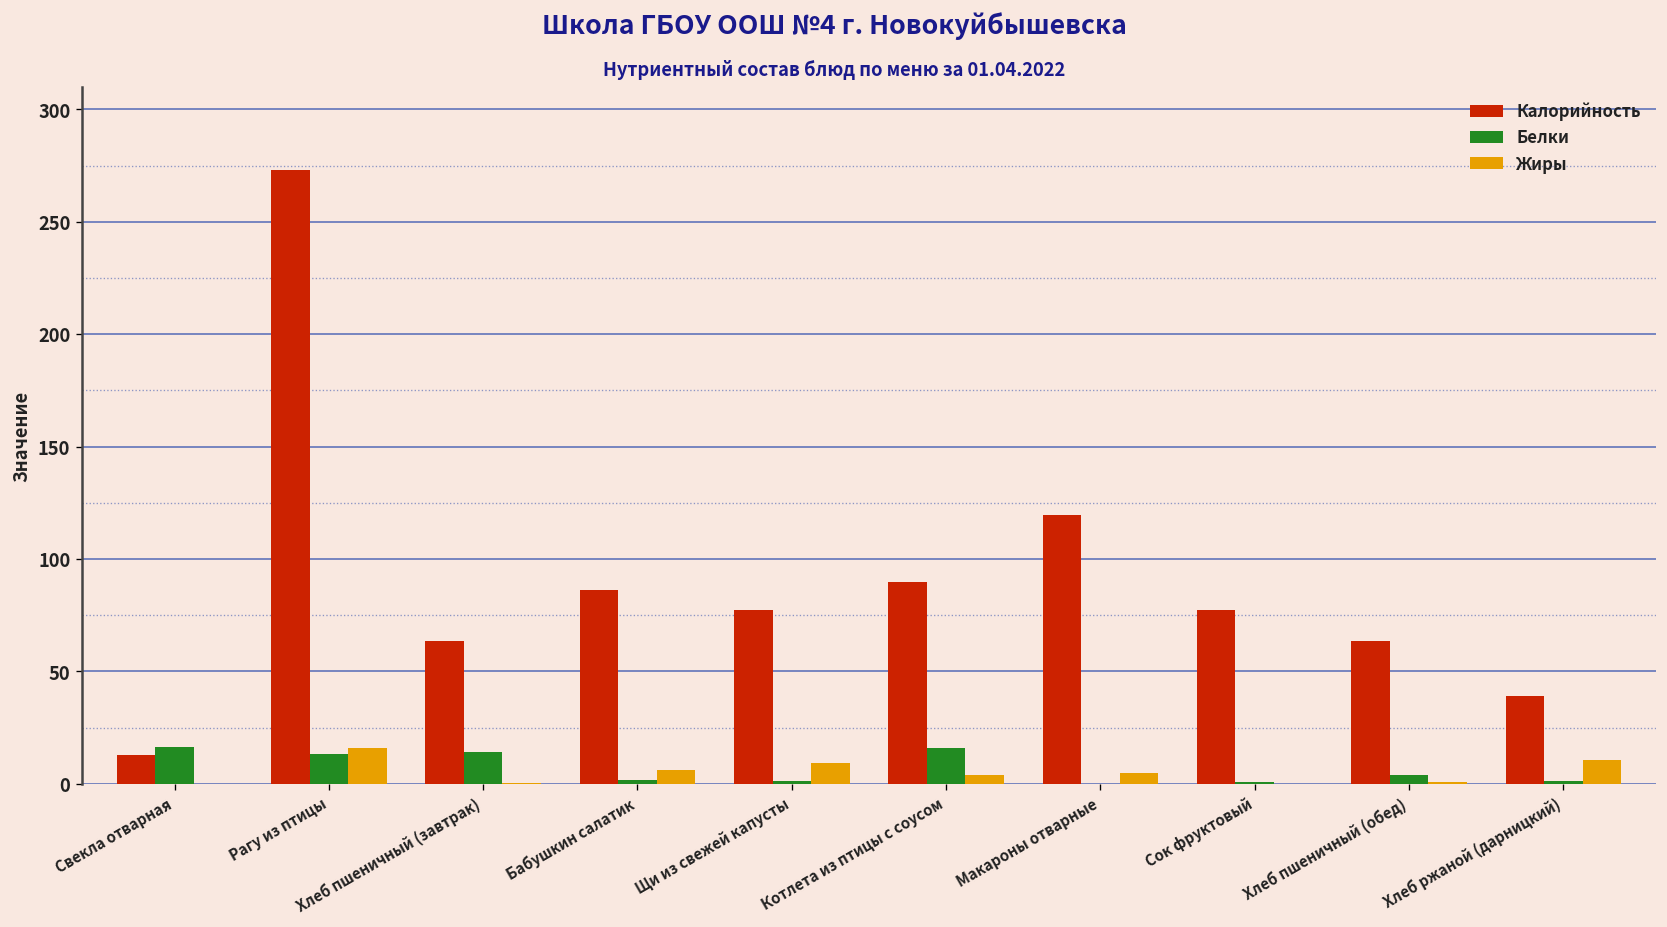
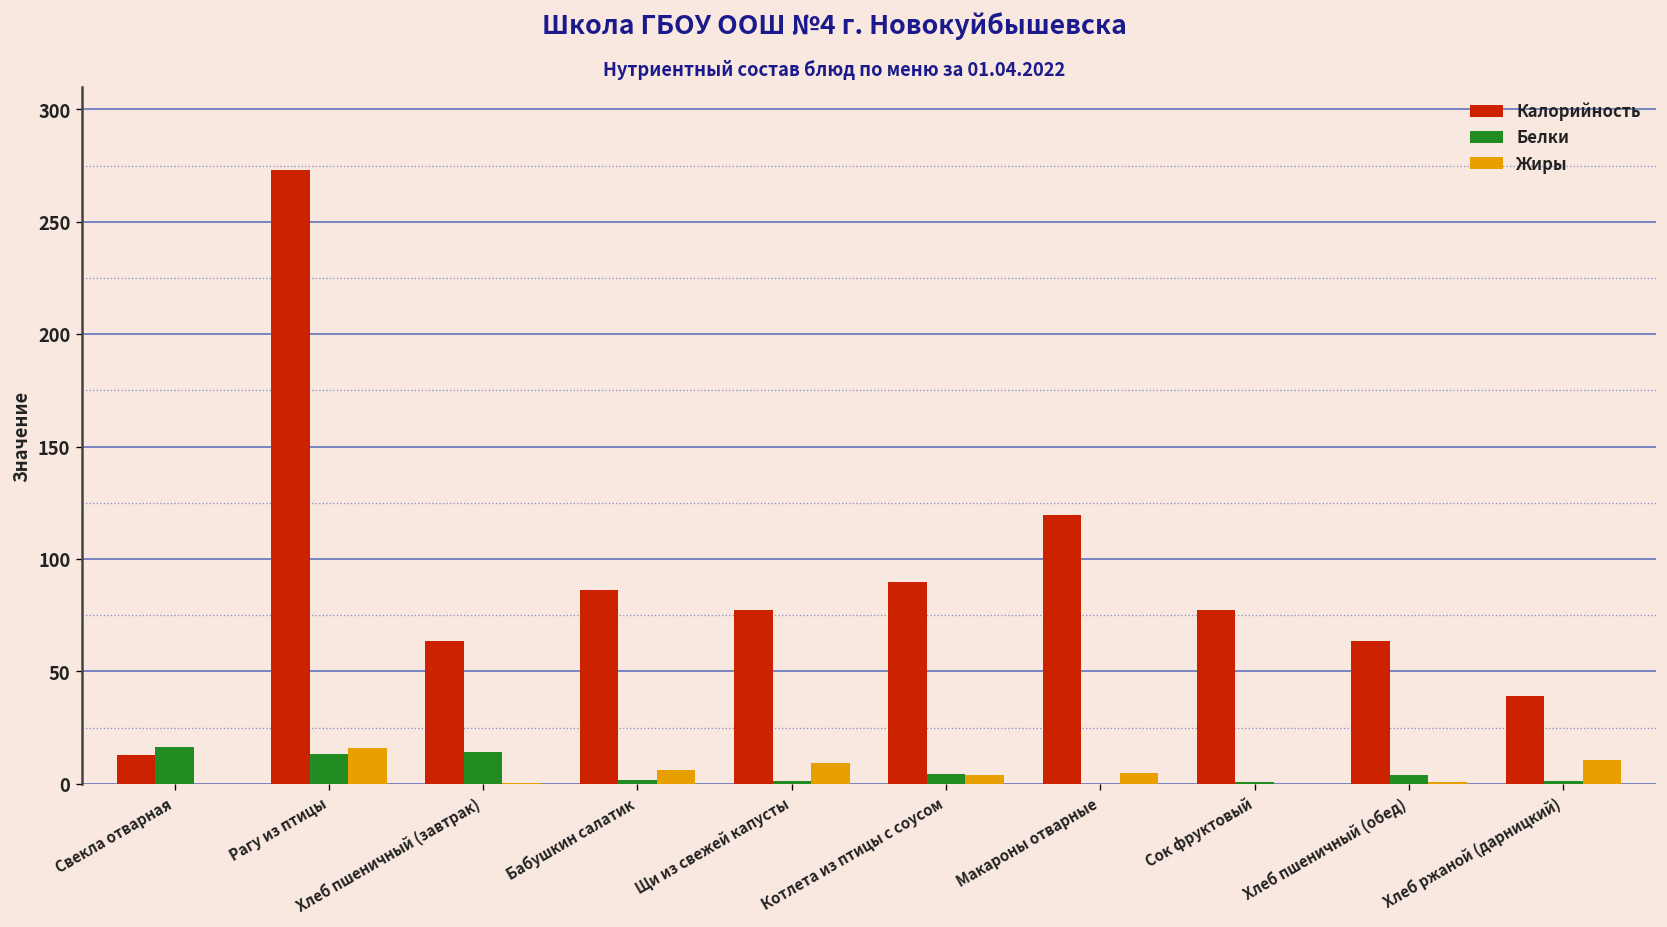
Белки, Котлета из птицы с соусом: 16 -> 4
